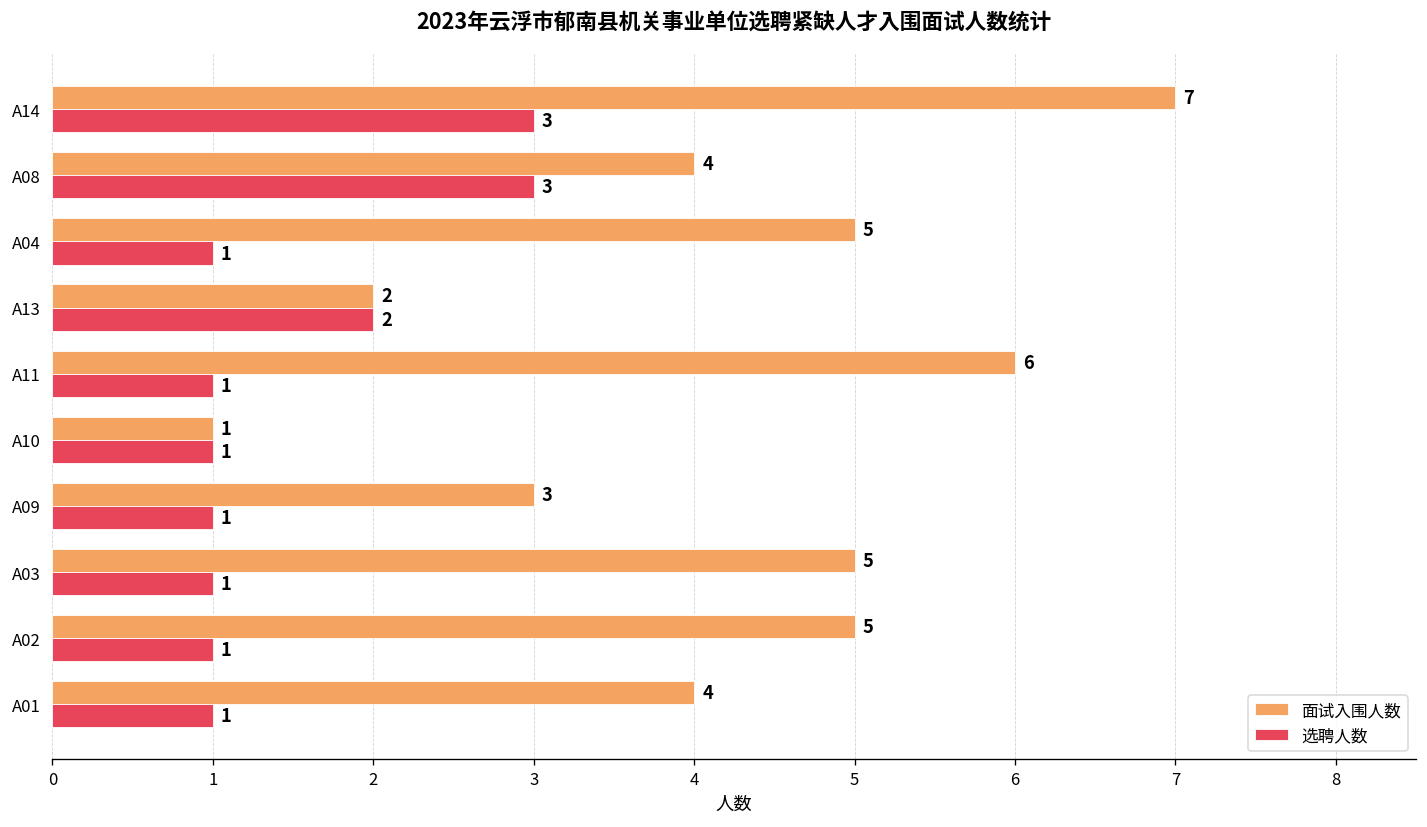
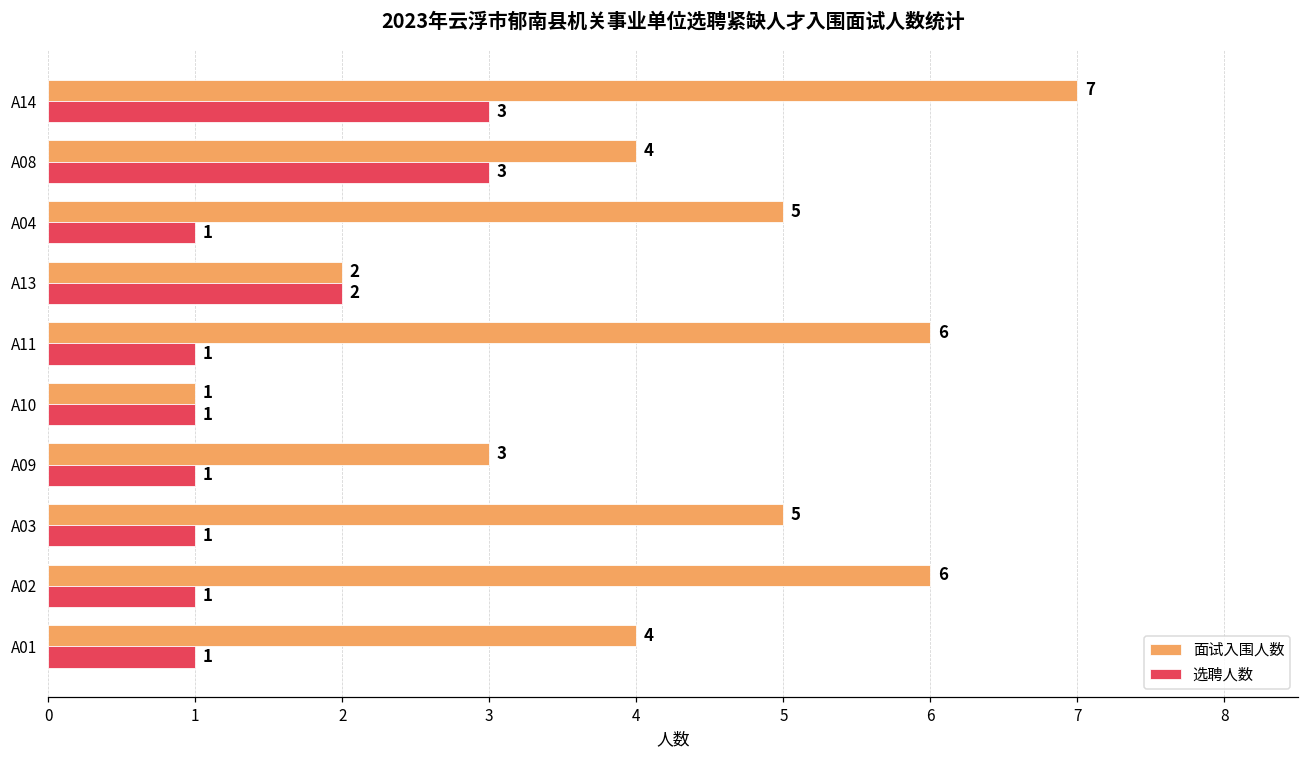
面试入围人数, A02: 5 -> 6
